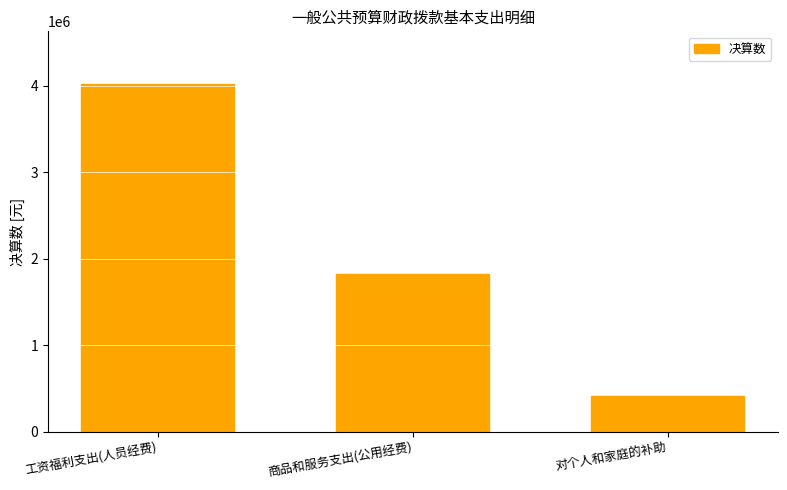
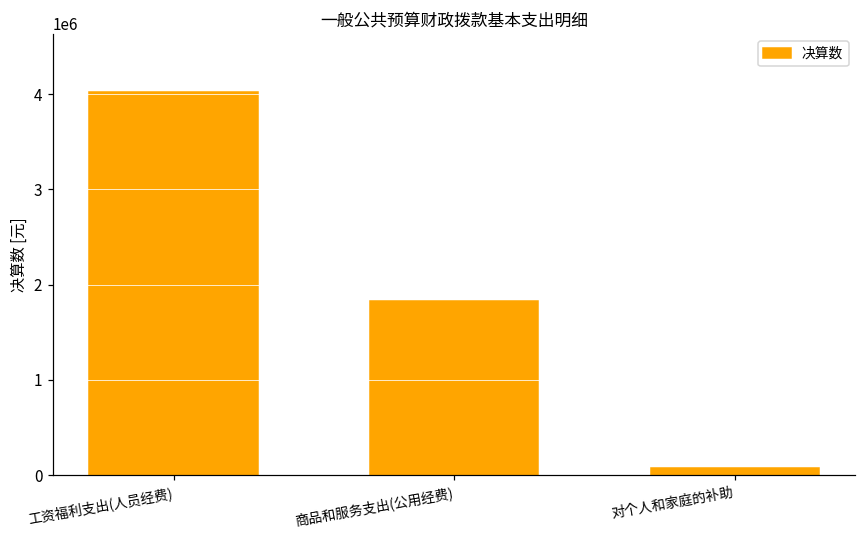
对个人和家庭的补助: 400000 -> 100000
